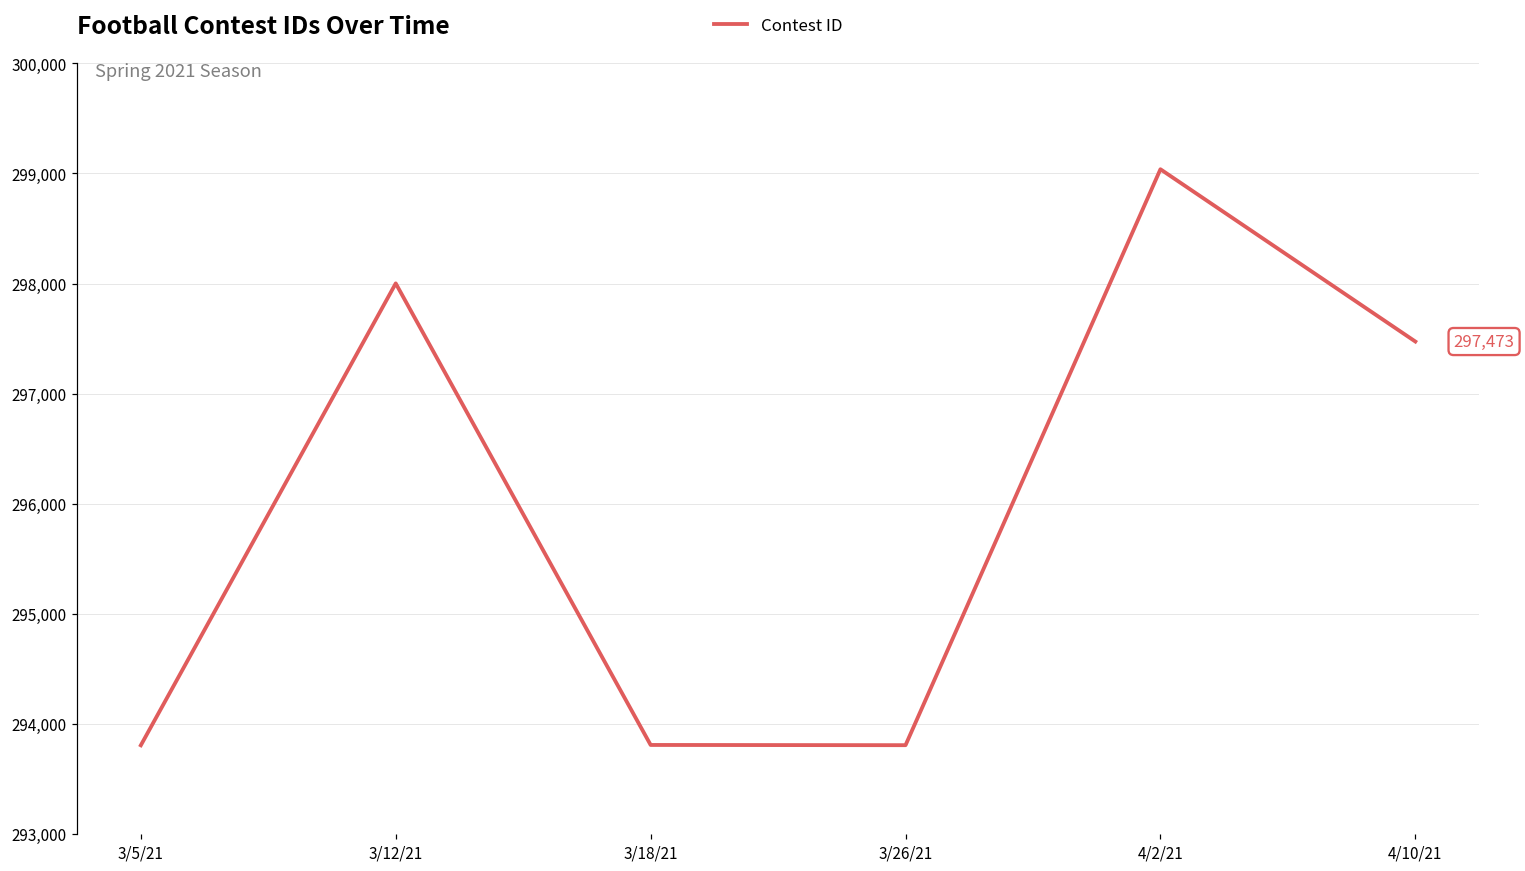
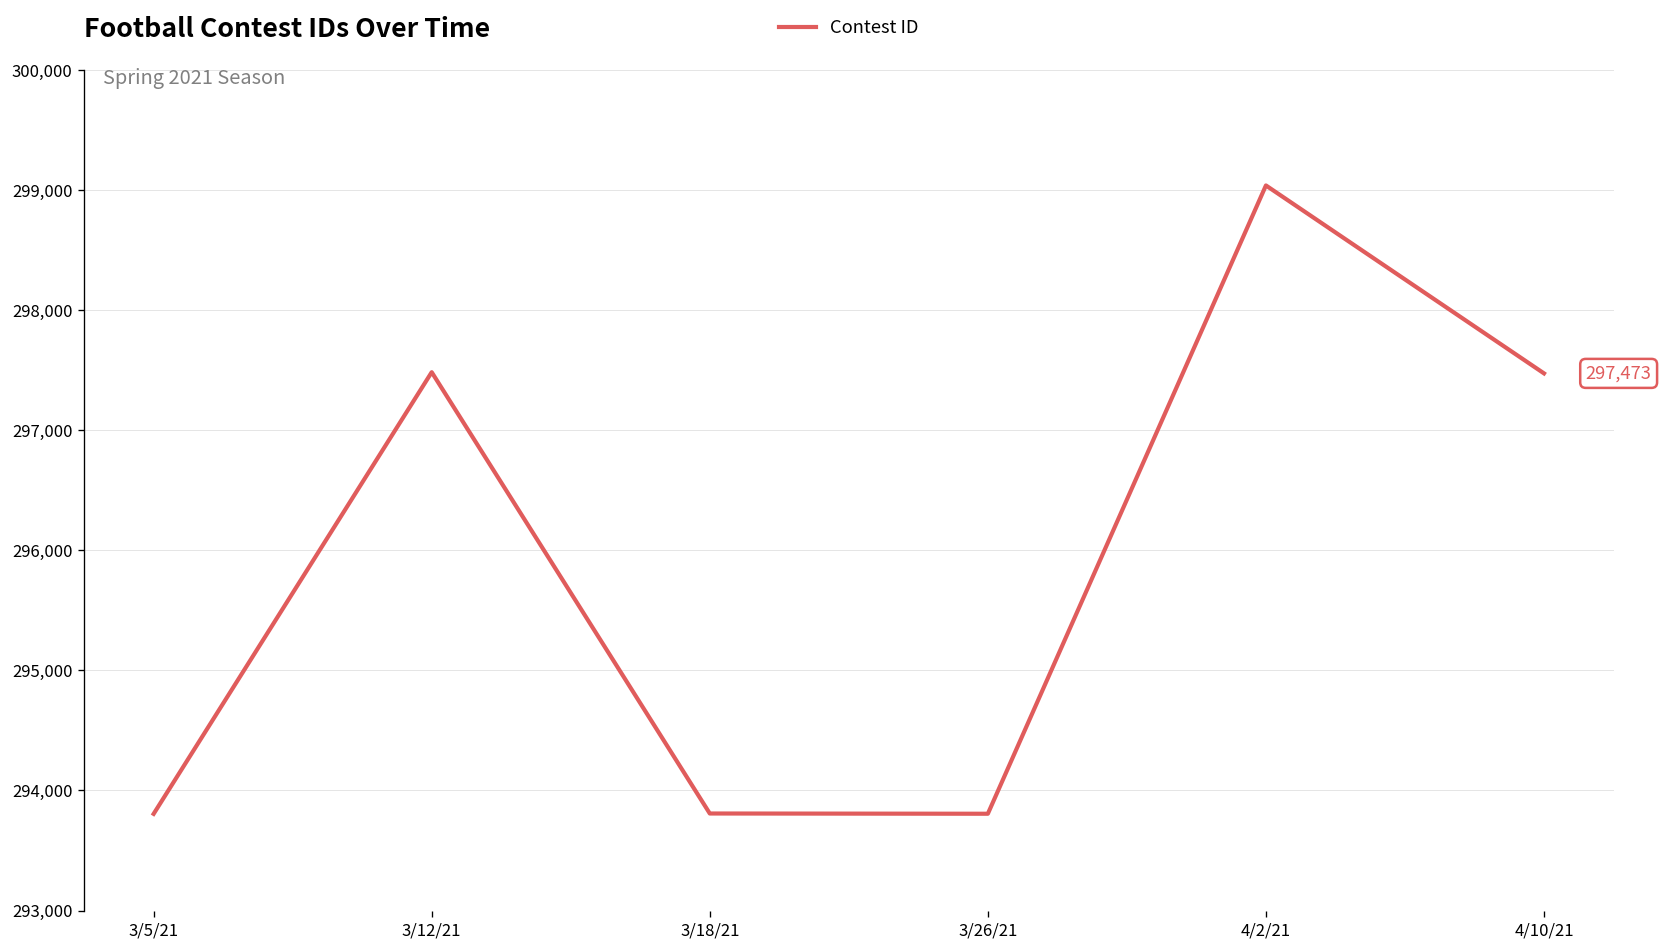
3/12/21: 298,000 -> 297,480
